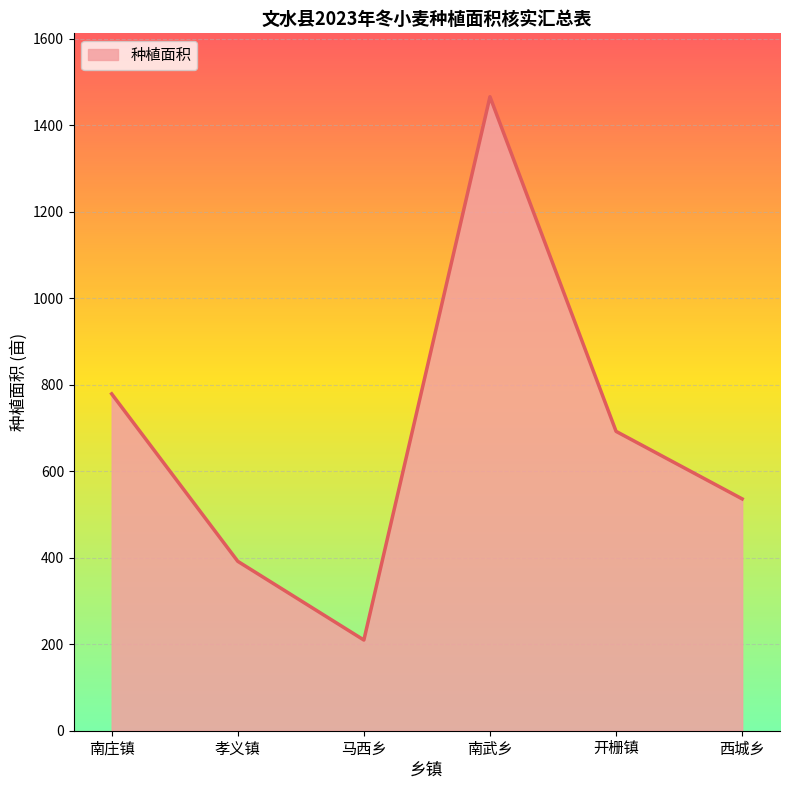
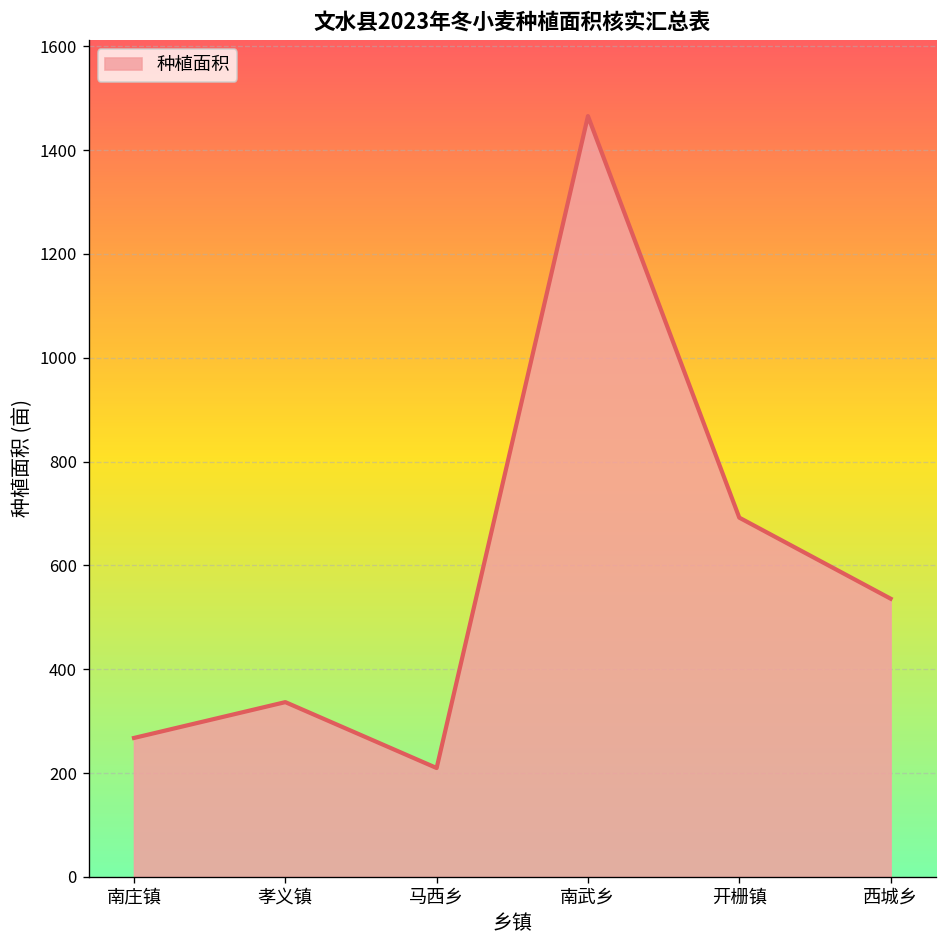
南庄镇: 780 -> 270
孝义镇: 390 -> 340
